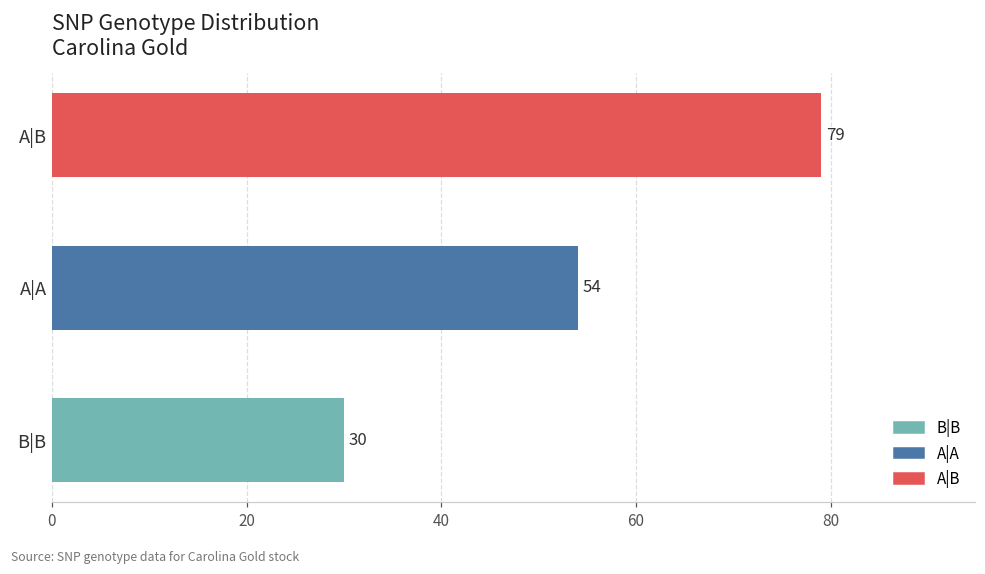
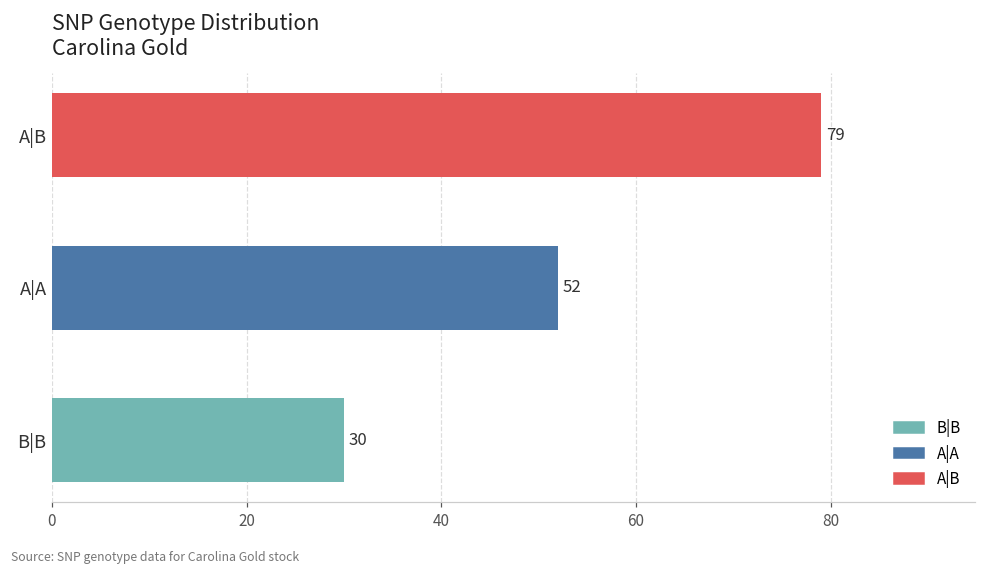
A|A: 54 -> 52
